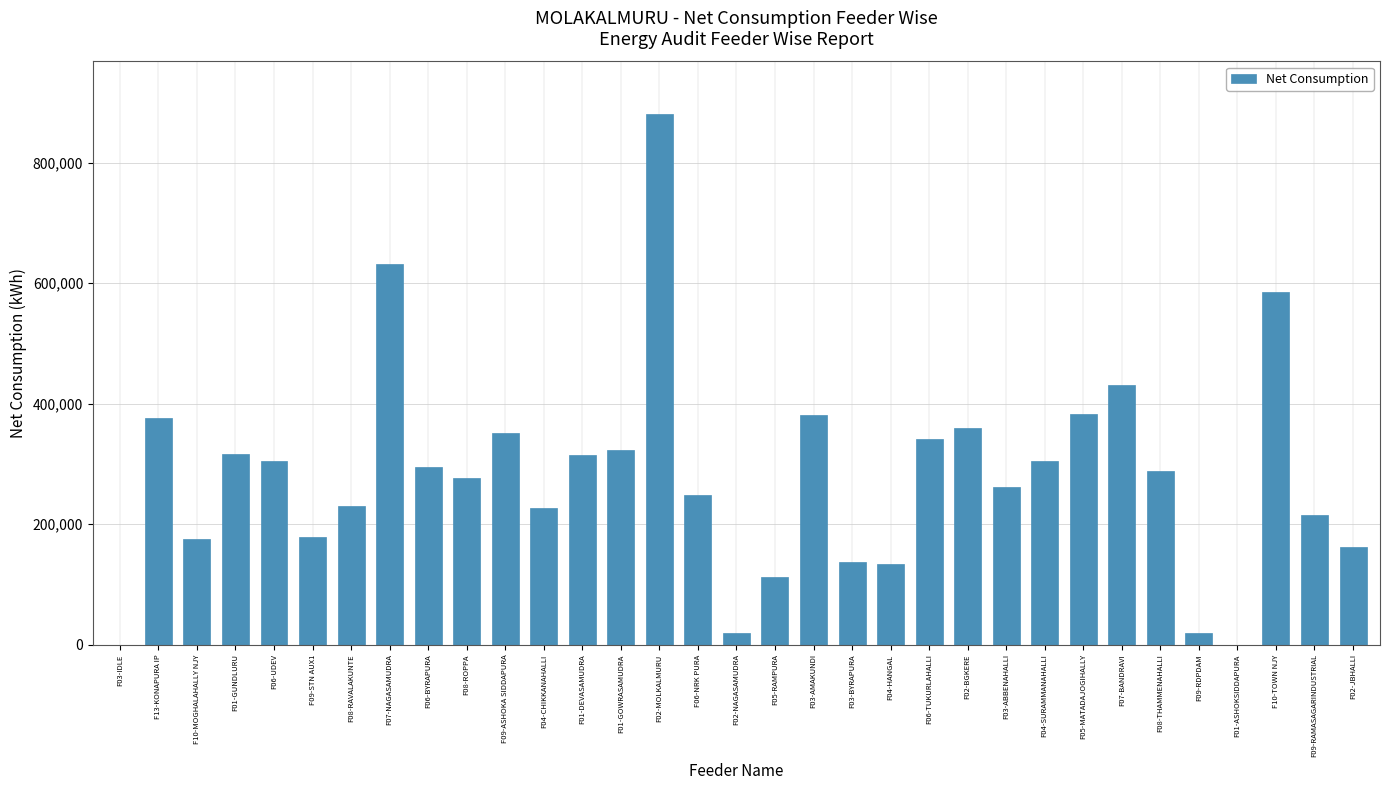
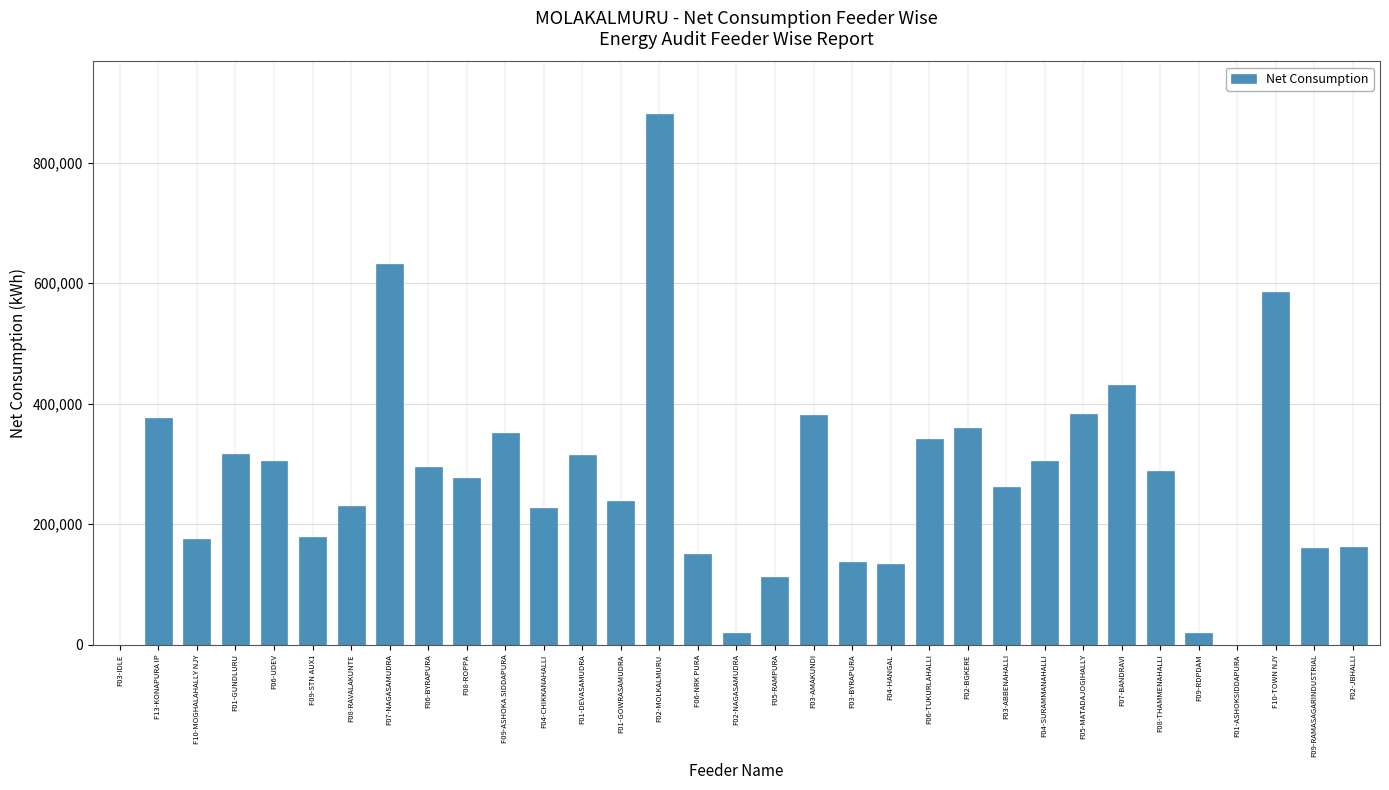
F01-GOWRASAMUDRA: 320,000 -> 240,000
F06-NRK PURA: 250,000 -> 150,000
F09-RAMASAGARINDUSTRIAL: 210,000 -> 160,000
